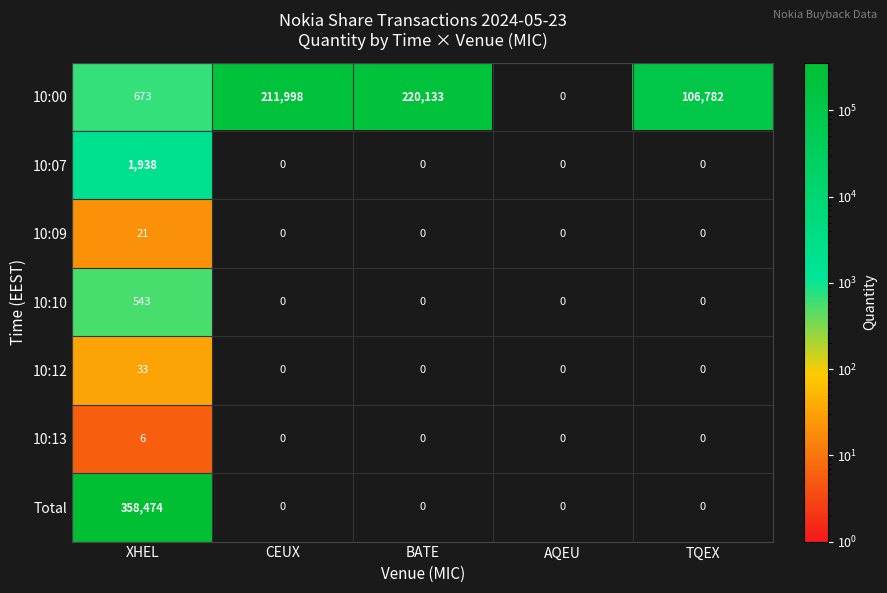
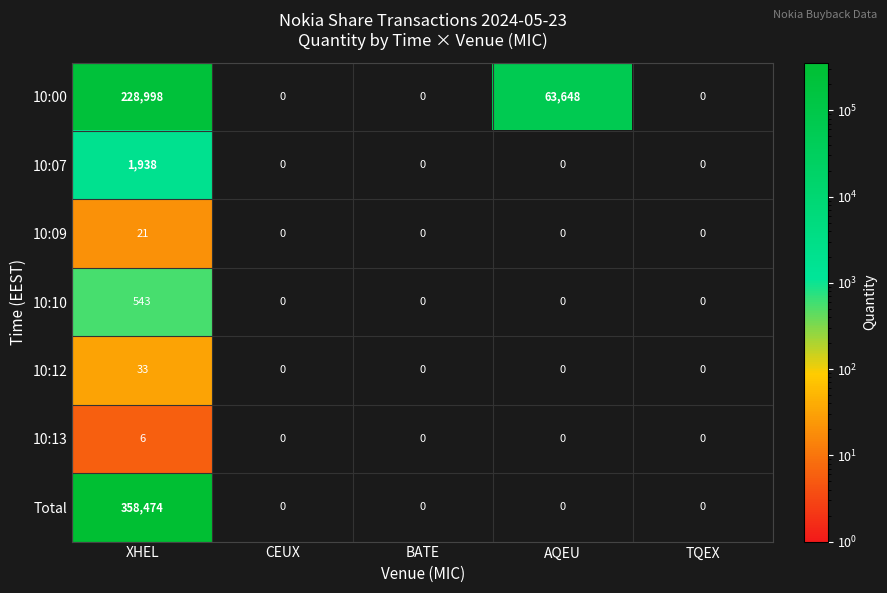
10:00, XHEL: 673 -> 228,998
10:00, CEUX: 211,998 -> 0
10:00, BATE: 220,133 -> 0
10:00, AQEU: 0 -> 63,648
10:00, TQEX: 106,782 -> 0
